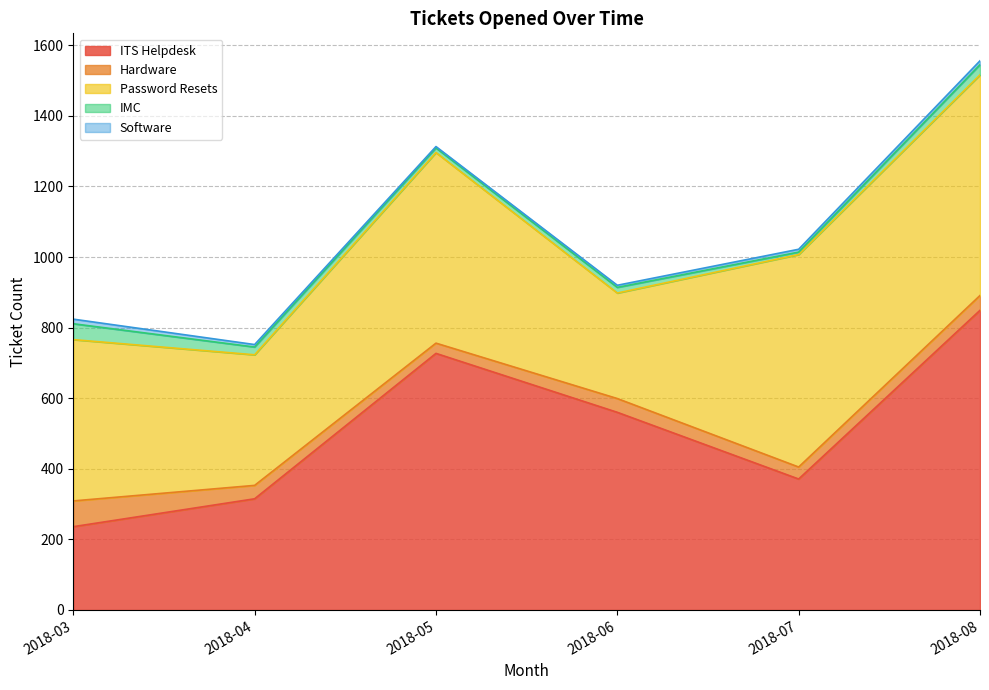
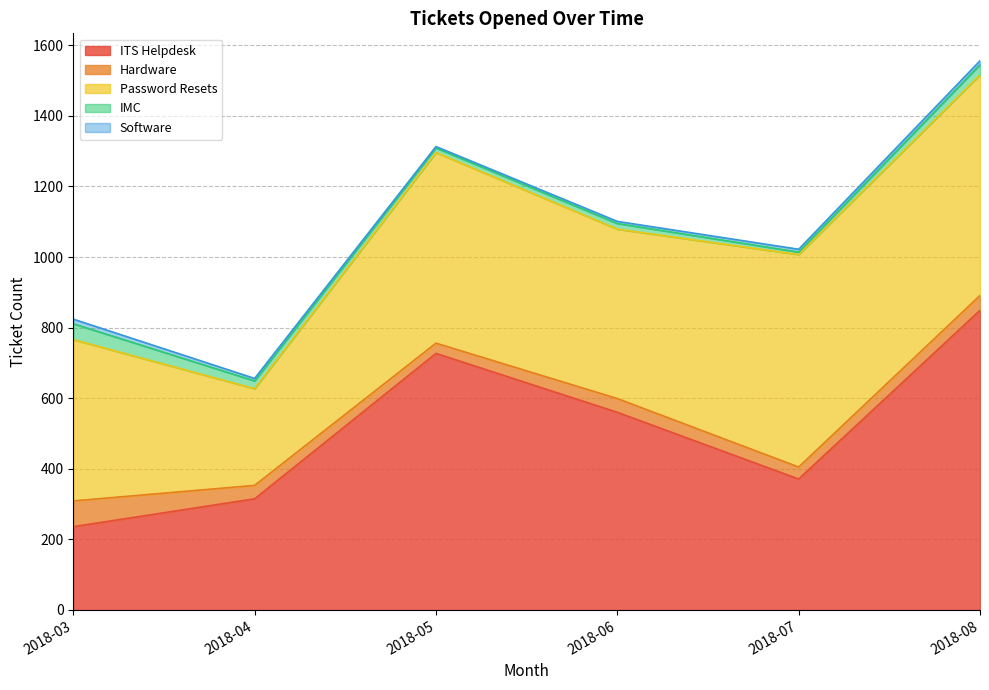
Password Resets, 2018-04: 370 -> 270
Password Resets, 2018-06: 300 -> 480
